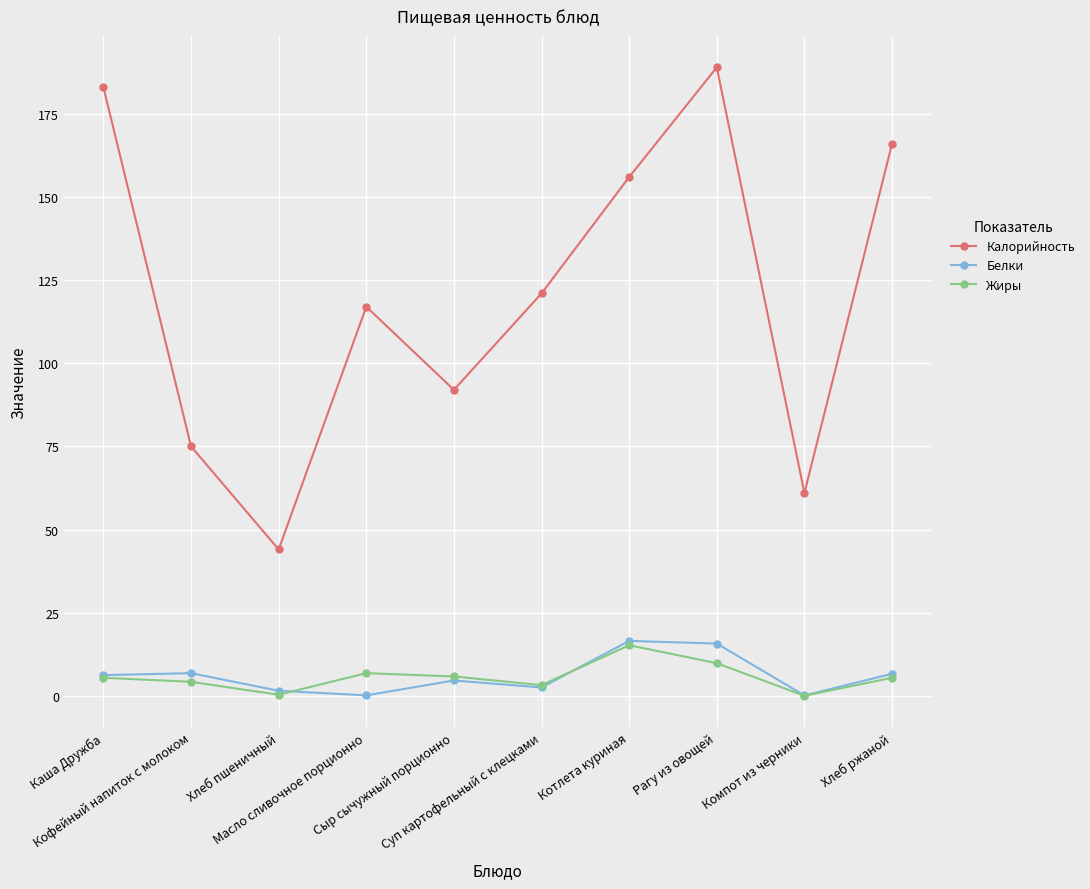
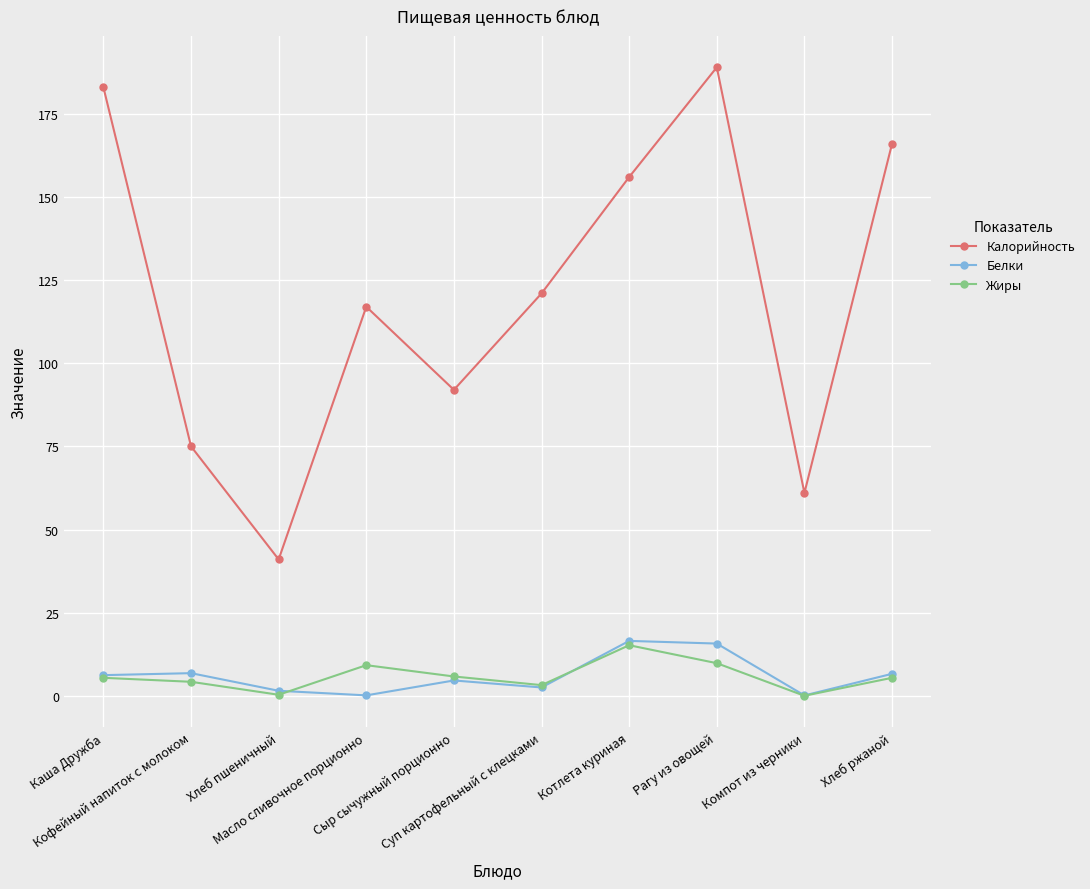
Калорийность, Хлеб пшеничный: 44 -> 41
Жиры, Масло сливочное порционно: 7 -> 9
